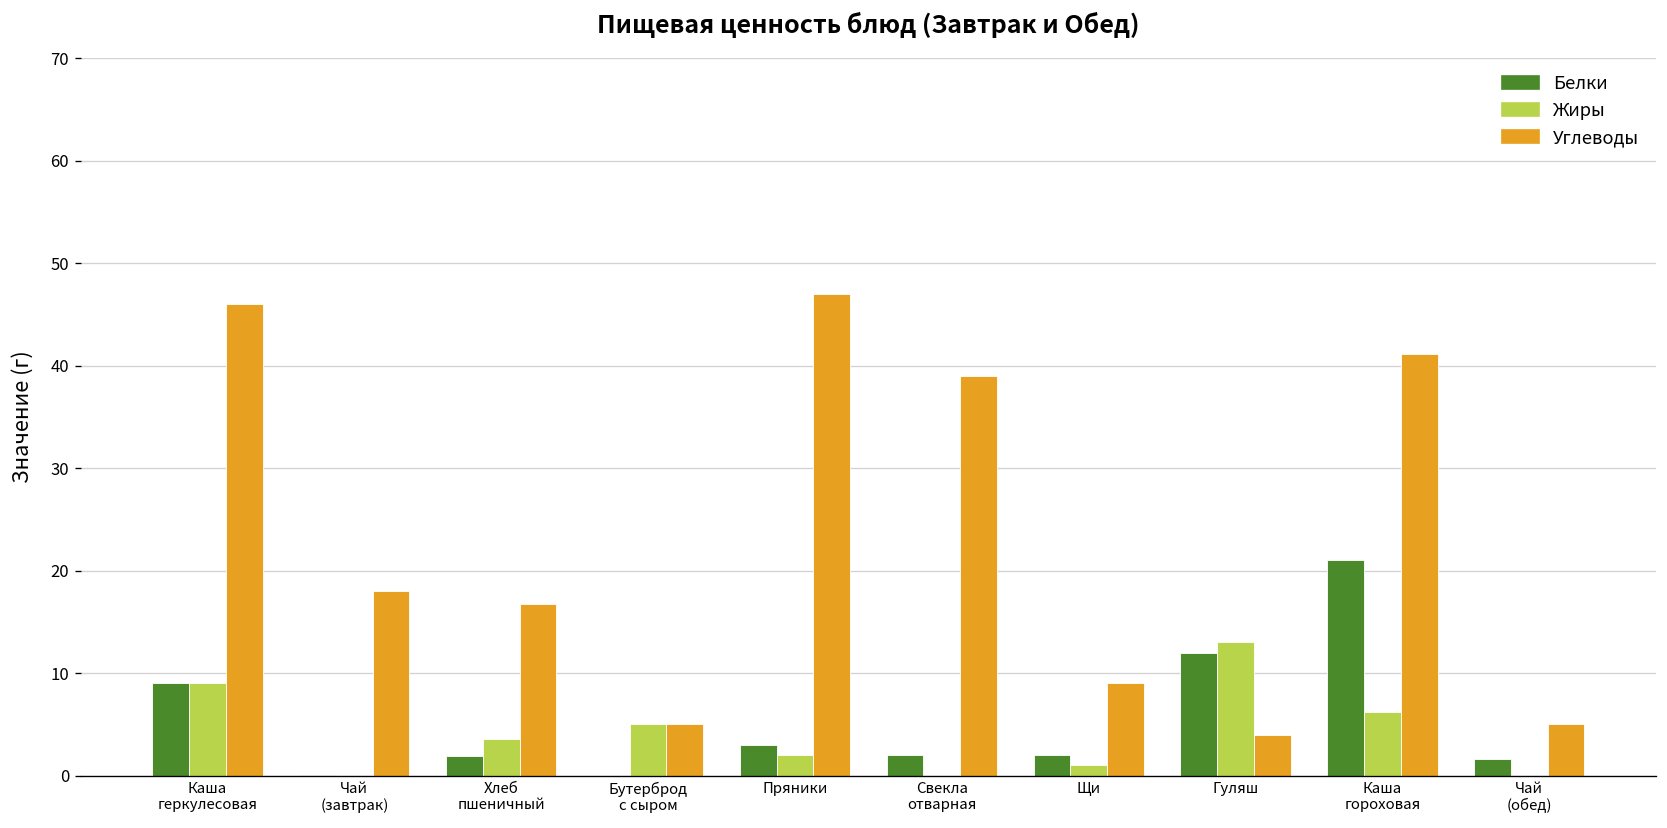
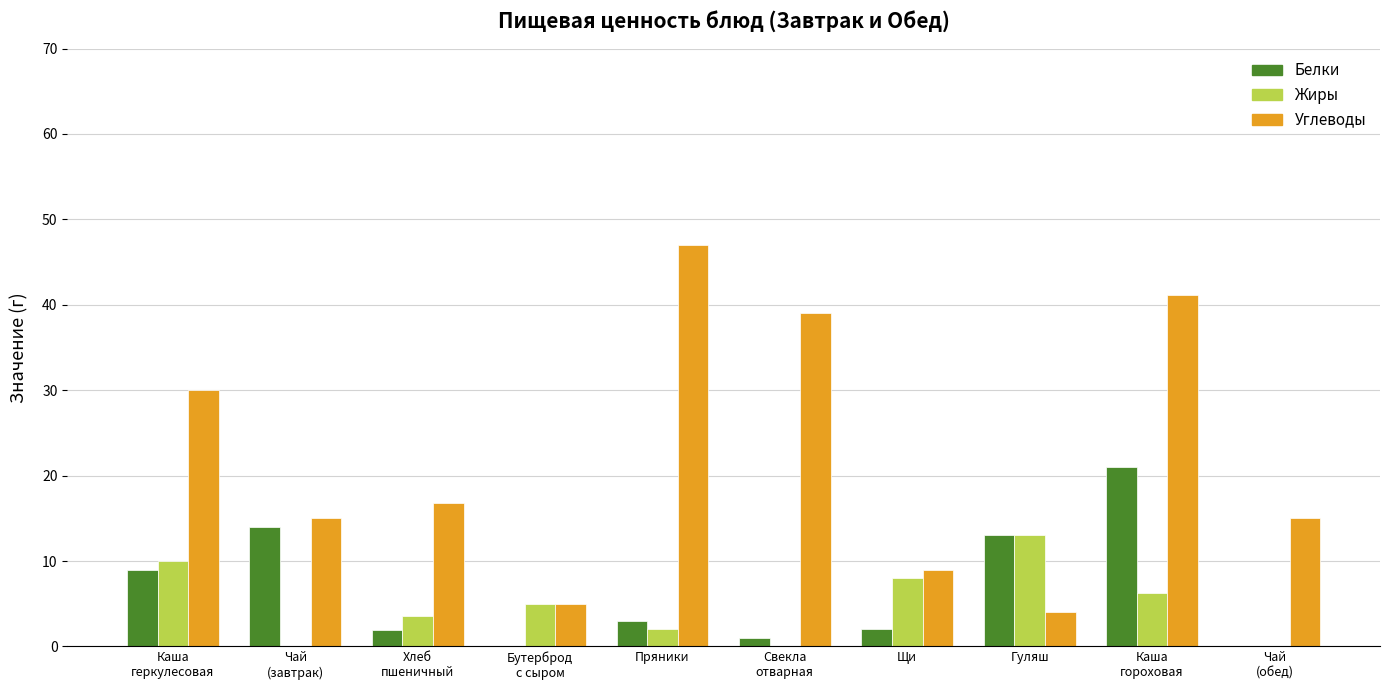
Жиры, Каша геркулесовая: 9 -> 10
Углеводы, Каша геркулесовая: 46 -> 30
Белки, Чай (завтрак): 0 -> 14
Углеводы, Чай (завтрак): 18 -> 15
Белки, Свекла отварная: 2 -> 1
Жиры, Щи: 1 -> 8
Белки, Гуляш: 12 -> 13
Белки, Чай (обед): 2 -> 0
Углеводы, Чай (обед): 5 -> 15
